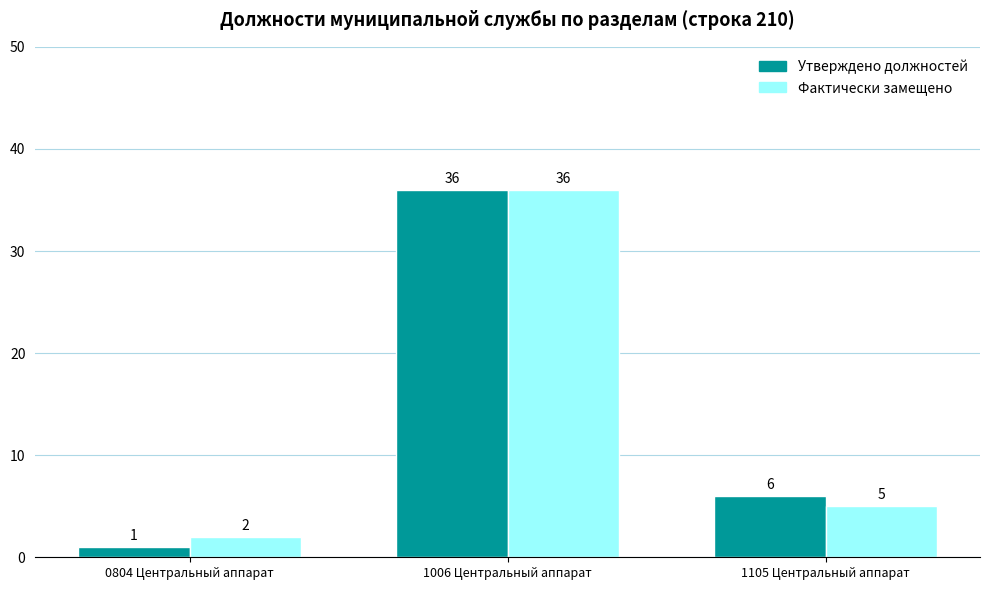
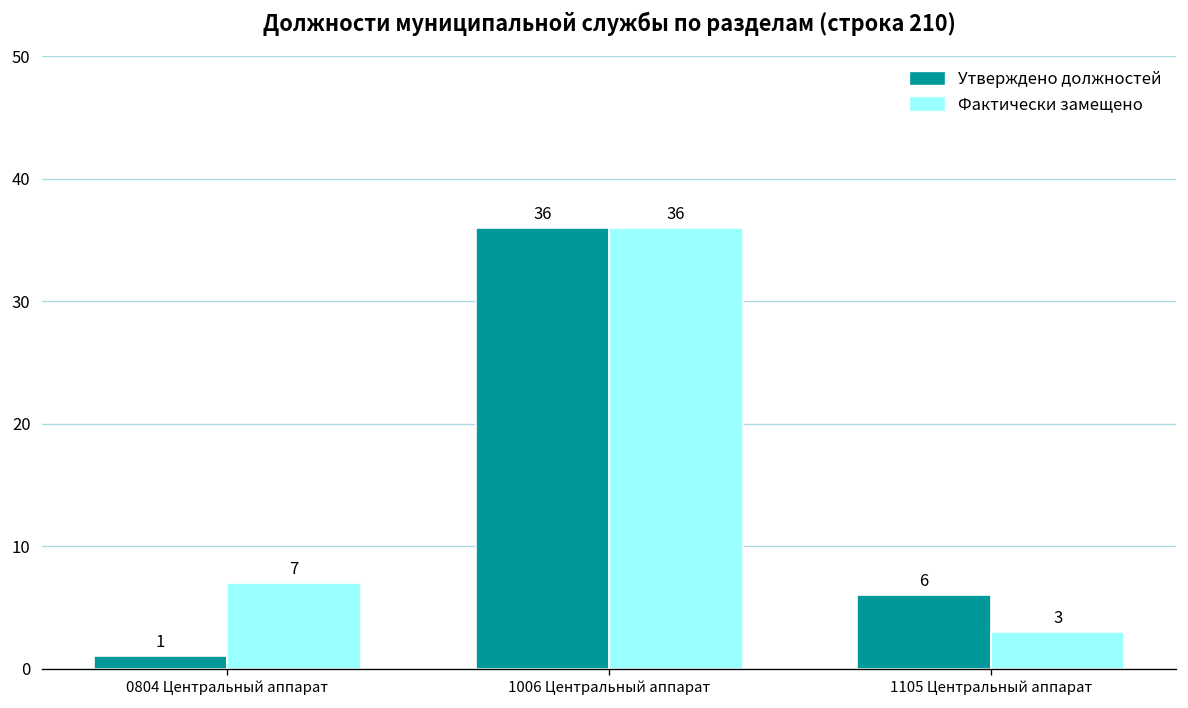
Фактически замещено, 0804 Центральный аппарат: 2 -> 7
Фактически замещено, 1105 Центральный аппарат: 5 -> 3
